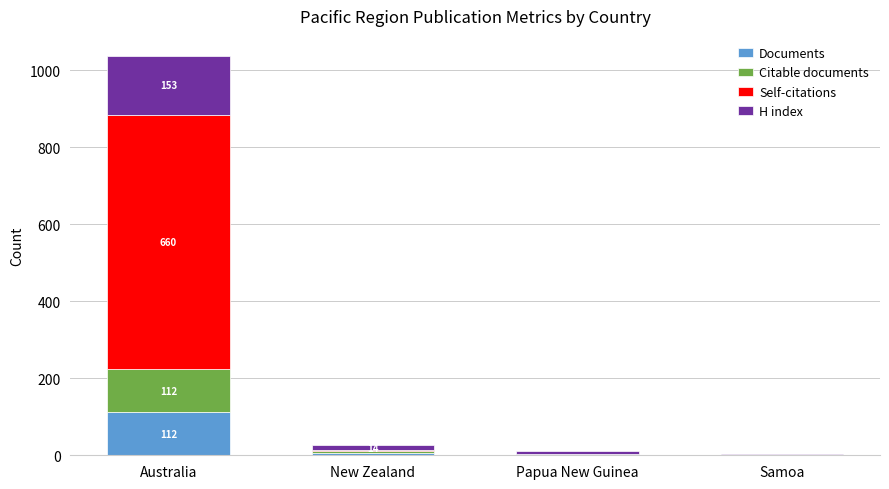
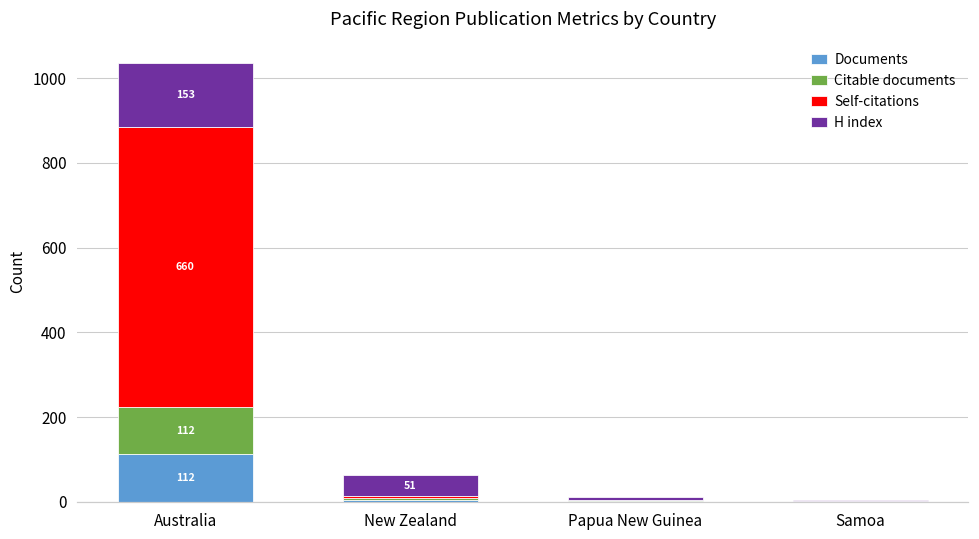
H index, New Zealand: 10 -> 50
